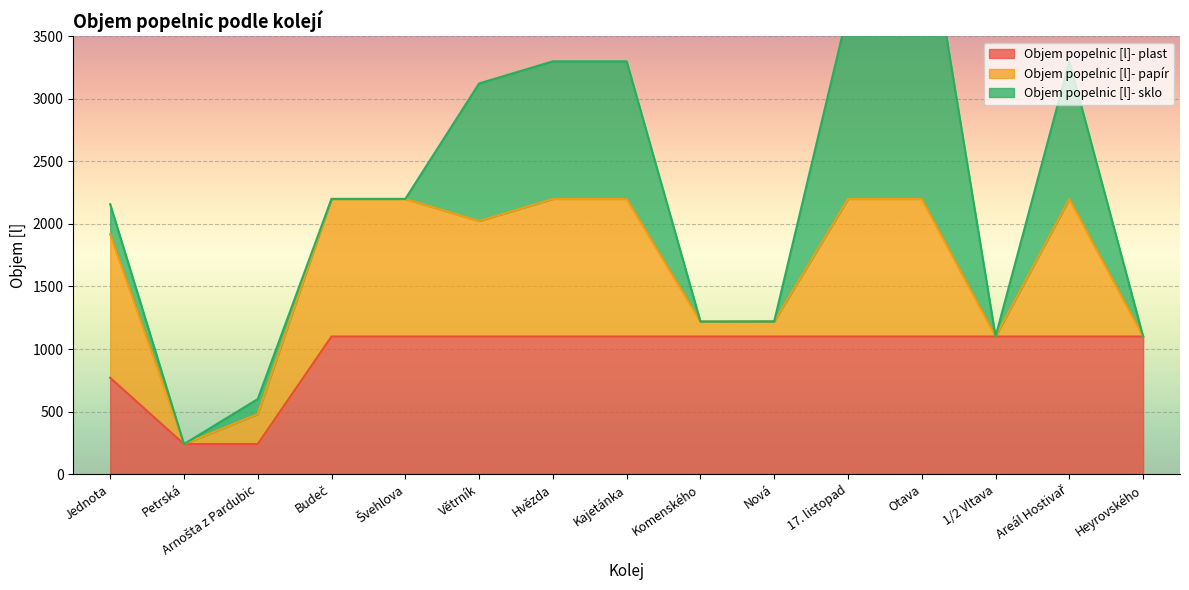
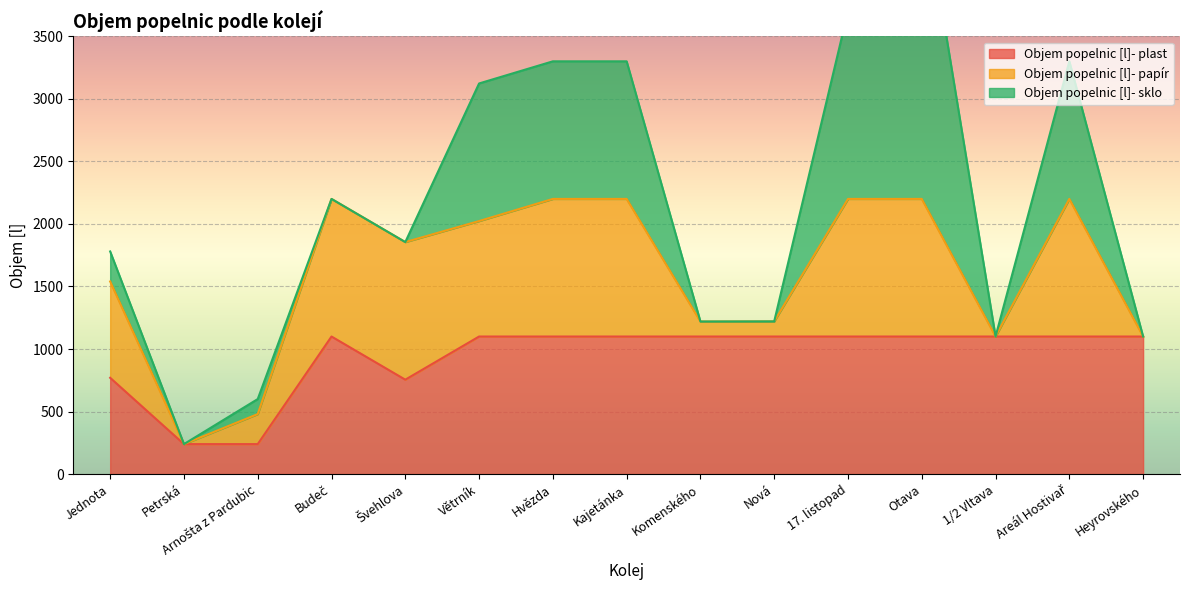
Objem popelnic [l]- papír, Jednota: 1150 -> 770
Objem popelnic [l]- plast, Švehlova: 1100 -> 760
